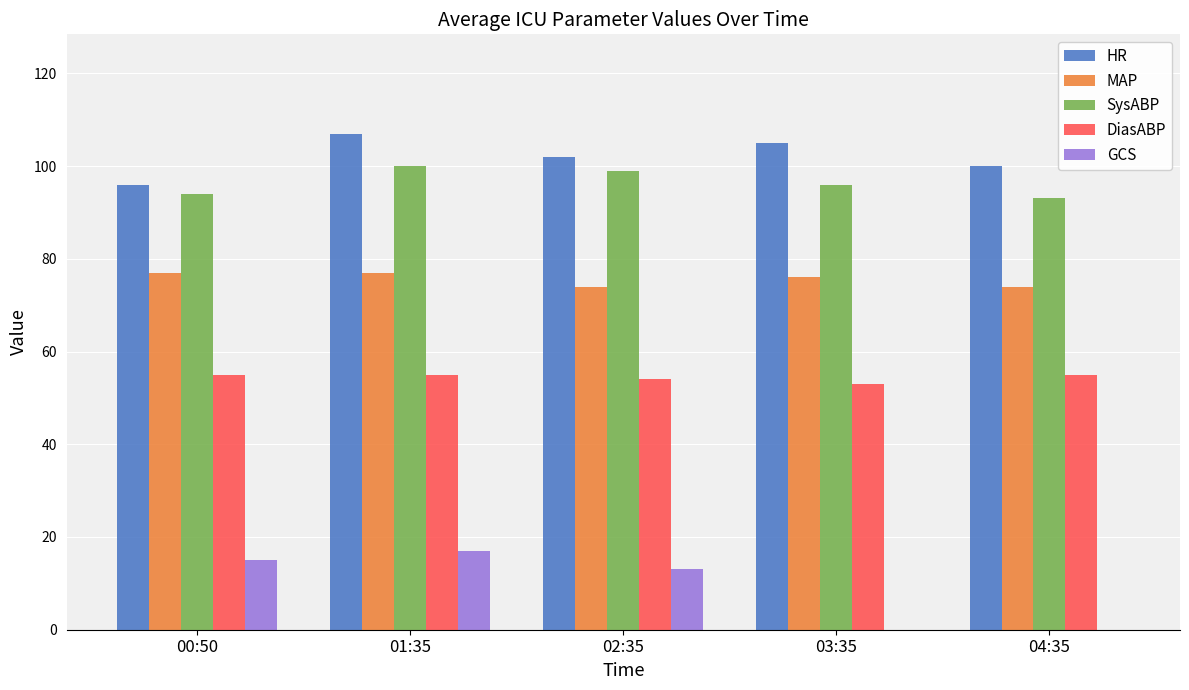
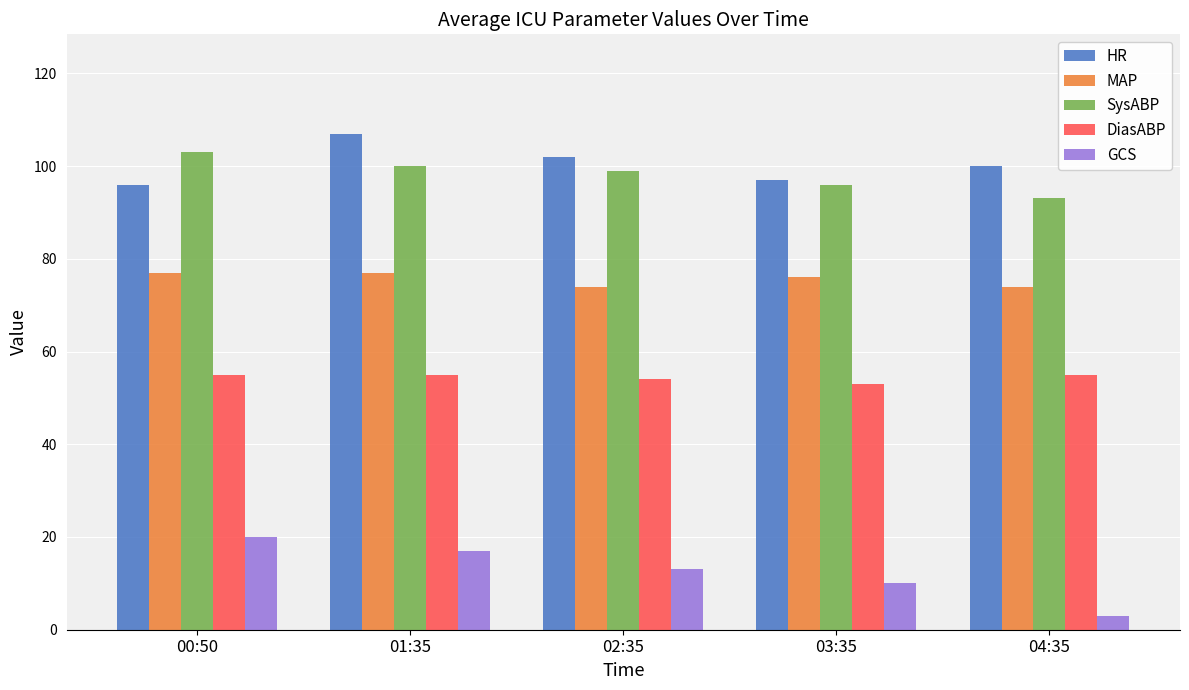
SysABP, 00:50: 94 -> 103
GCS, 00:50: 15 -> 20
HR, 03:35: 105 -> 97
GCS, 03:35: 0 -> 10
GCS, 04:35: 0 -> 3
